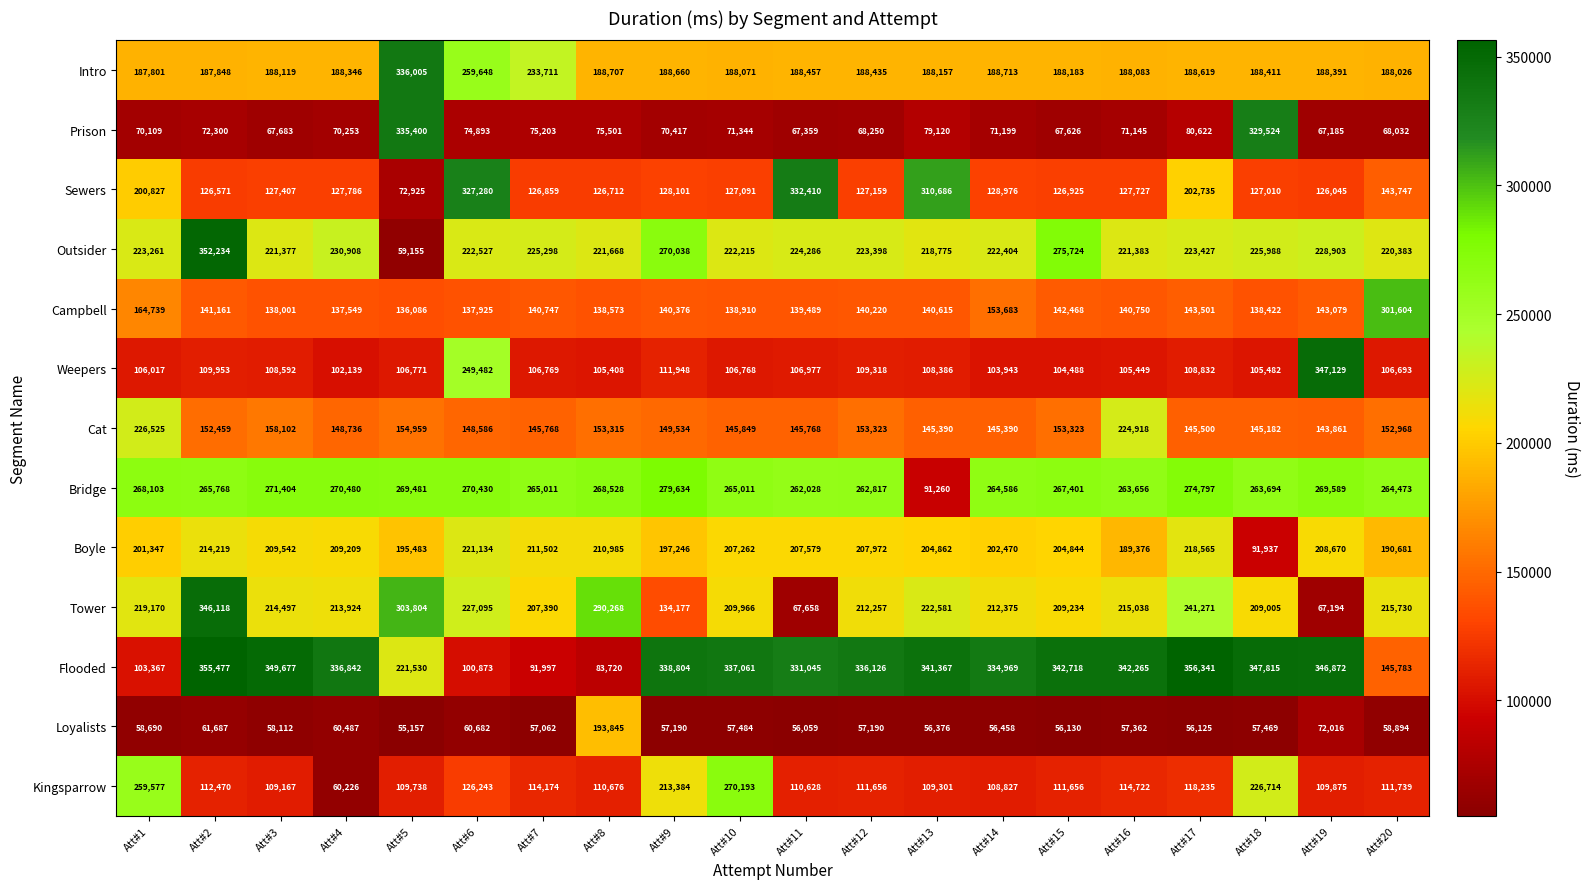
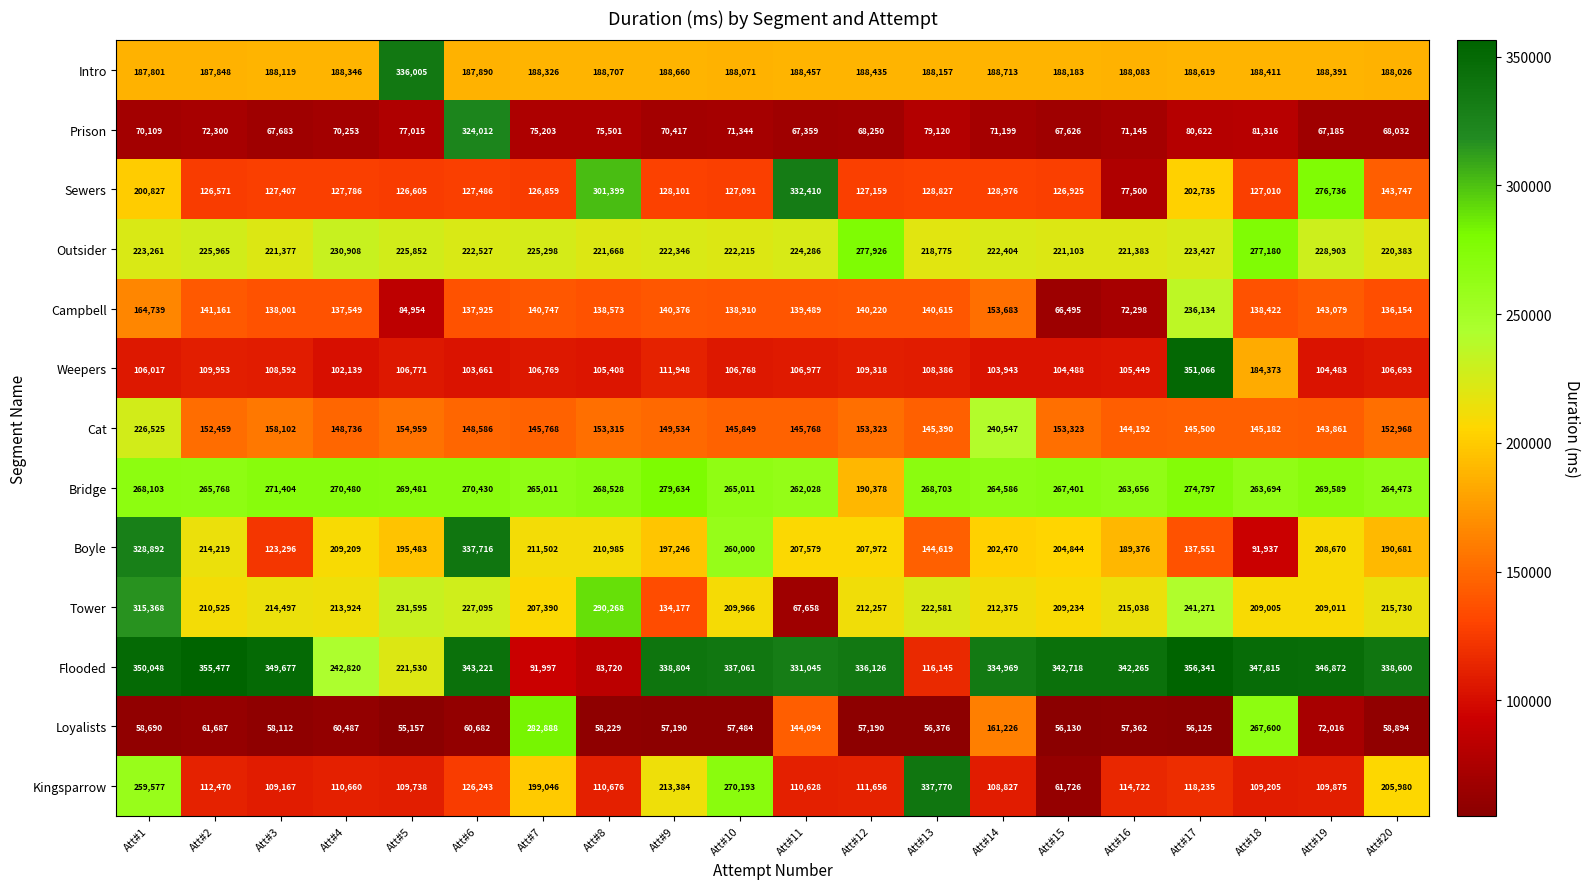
Intro, Att#6: 259,648 -> 187,890
Intro, Att#7: 233,711 -> 188,326
Prison, Att#5: 335,400 -> 77,015
Prison, Att#6: 74,893 -> 324,012
Prison, Att#18: 329,524 -> 81,316
Sewers, Att#5: 72,925 -> 126,605
Sewers, Att#6: 327,280 -> 127,486
Sewers, Att#8: 126,712 -> 301,399
Sewers, Att#13: 310,686 -> 128,827
Sewers, Att#16: 127,727 -> 77,500
Sewers, Att#19: 126,045 -> 276,736
Outsider, Att#2: 352,234 -> 225,965
Outsider, Att#5: 59,155 -> 225,852
Outsider, Att#9: 270,038 -> 222,346
Outsider, Att#12: 223,398 -> 277,926
Outsider, Att#15: 275,724 -> 221,103
Outsider, Att#18: 225,988 -> 277,180
Campbell, Att#5: 136,086 -> 84,954
Campbell, Att#15: 142,468 -> 66,495
Campbell, Att#16: 140,750 -> 72,298
Campbell, Att#17: 143,501 -> 236,134
Campbell, Att#20: 301,604 -> 136,154
Weepers, Att#6: 249,482 -> 103,661
Weepers, Att#17: 108,832 -> 351,066
Weepers, Att#18: 105,482 -> 184,373
Weepers, Att#19: 347,129 -> 104,483
Cat, Att#14: 145,390 -> 240,547
Cat, Att#16: 224,918 -> 144,192
Bridge, Att#12: 262,817 -> 190,378
Bridge, Att#13: 91,260 -> 268,703
Boyle, Att#1: 201,347 -> 328,892
Boyle, Att#3: 209,542 -> 123,296
Boyle, Att#6: 221,134 -> 337,716
Boyle, Att#10: 207,262 -> 260,000
Boyle, Att#13: 204,862 -> 144,619
Boyle, Att#17: 218,565 -> 137,551
Tower, Att#1: 219,170 -> 315,368
Tower, Att#2: 346,118 -> 210,525
Tower, Att#5: 303,804 -> 231,595
Tower, Att#19: 67,194 -> 209,011
Flooded, Att#1: 103,367 -> 350,048
Flooded, Att#4: 336,842 -> 242,820
Flooded, Att#6: 100,873 -> 343,221
Flooded, Att#13: 341,367 -> 116,145
Flooded, Att#20: 145,783 -> 338,600
Loyalists, Att#7: 57,062 -> 282,888
Loyalists, Att#8: 193,845 -> 58,229
Loyalists, Att#11: 56,059 -> 144,094
Loyalists, Att#14: 56,458 -> 161,226
Loyalists, Att#18: 57,469 -> 267,600
Kingsparrow, Att#4: 60,226 -> 110,660
Kingsparrow, Att#7: 114,174 -> 199,046
Kingsparrow, Att#13: 109,301 -> 337,770
Kingsparrow, Att#15: 111,656 -> 61,726
Kingsparrow, Att#18: 226,714 -> 109,205
Kingsparrow, Att#20: 111,739 -> 205,980
